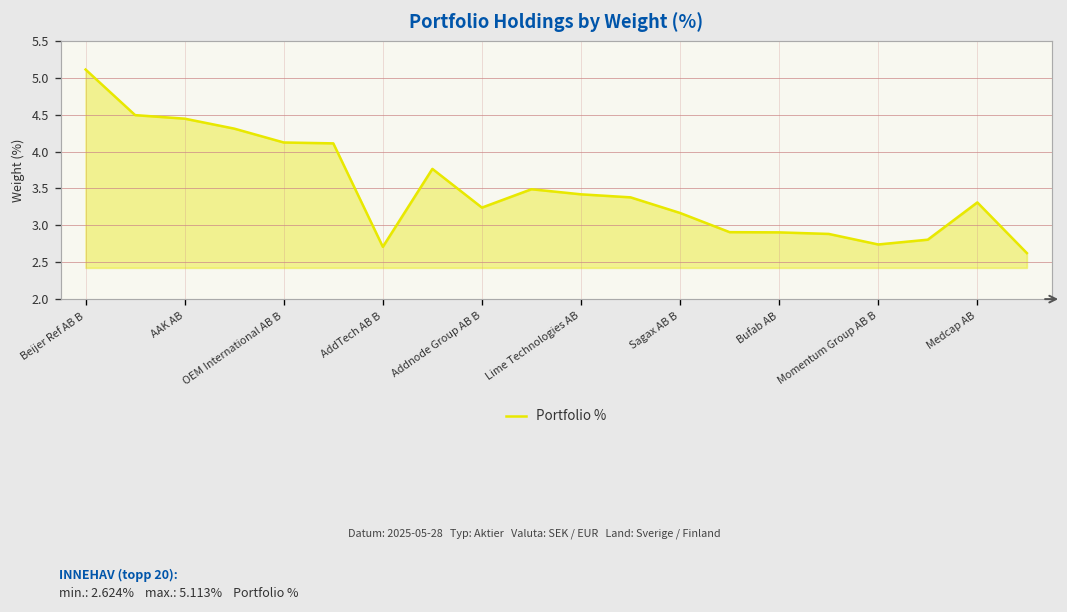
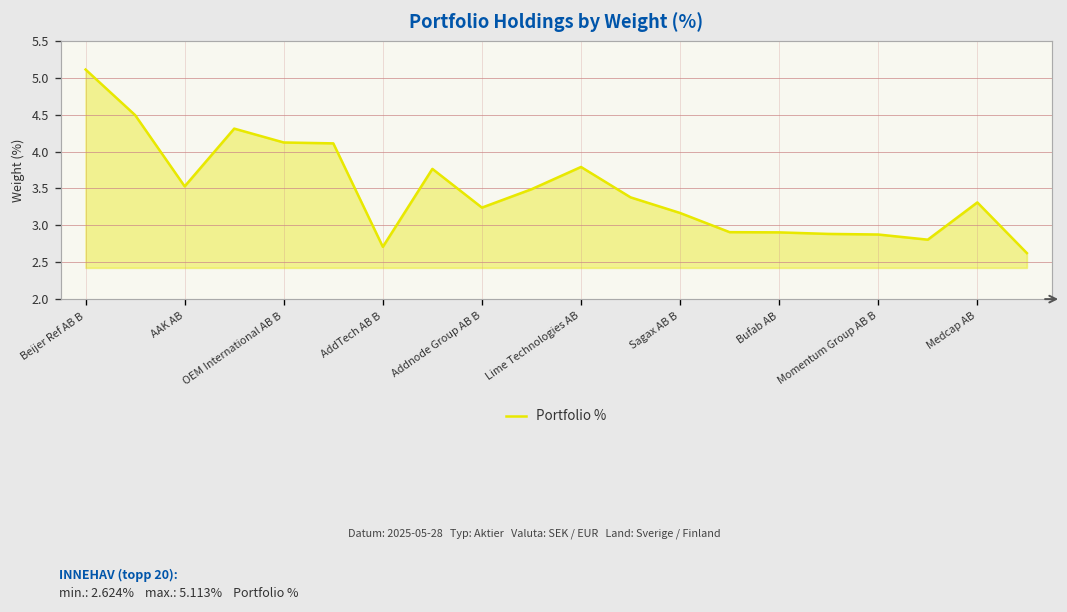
AAK AB: 4.4 -> 3.5
Lime Technologies AB: 3.4 -> 3.8
Momentum Group AB B: 2.7 -> 2.9
